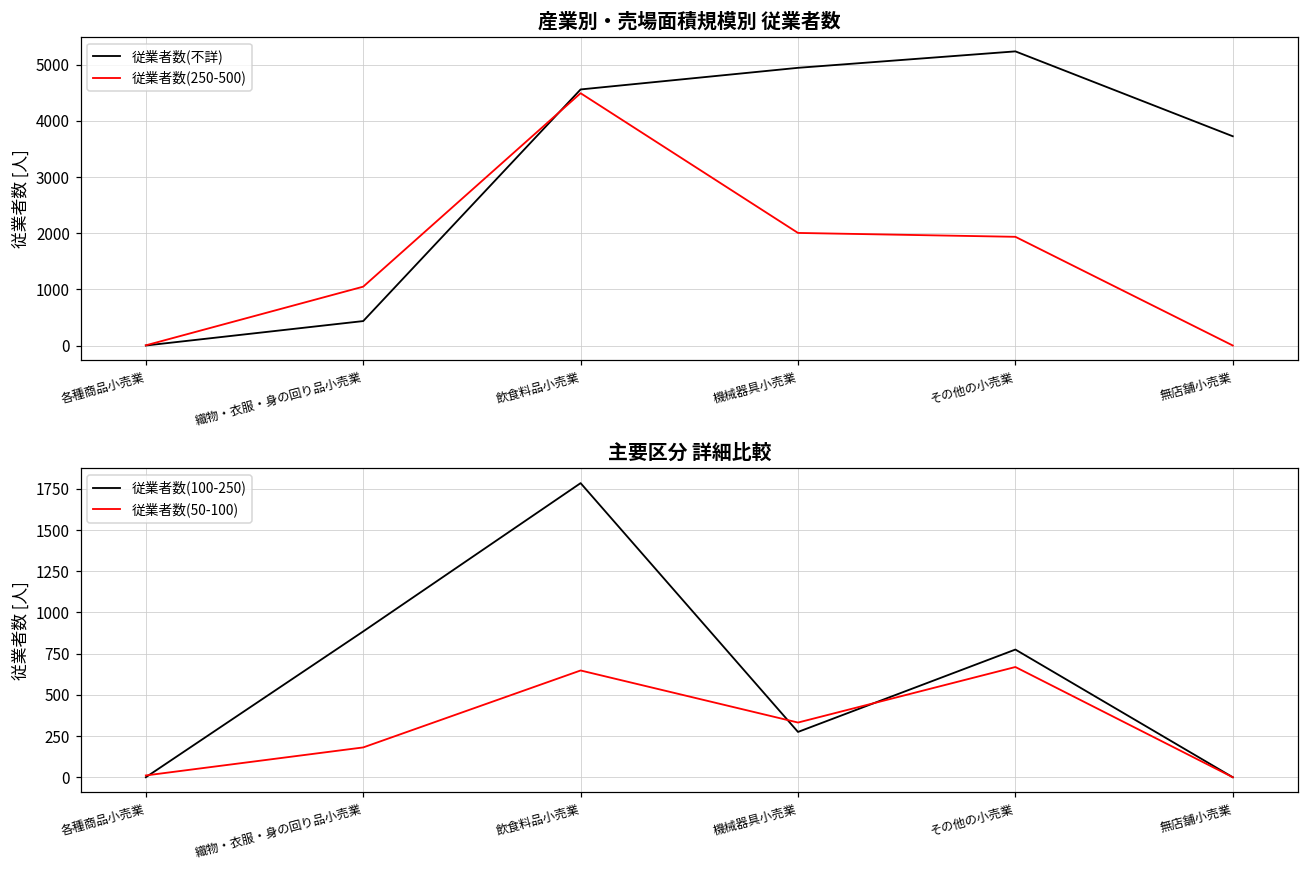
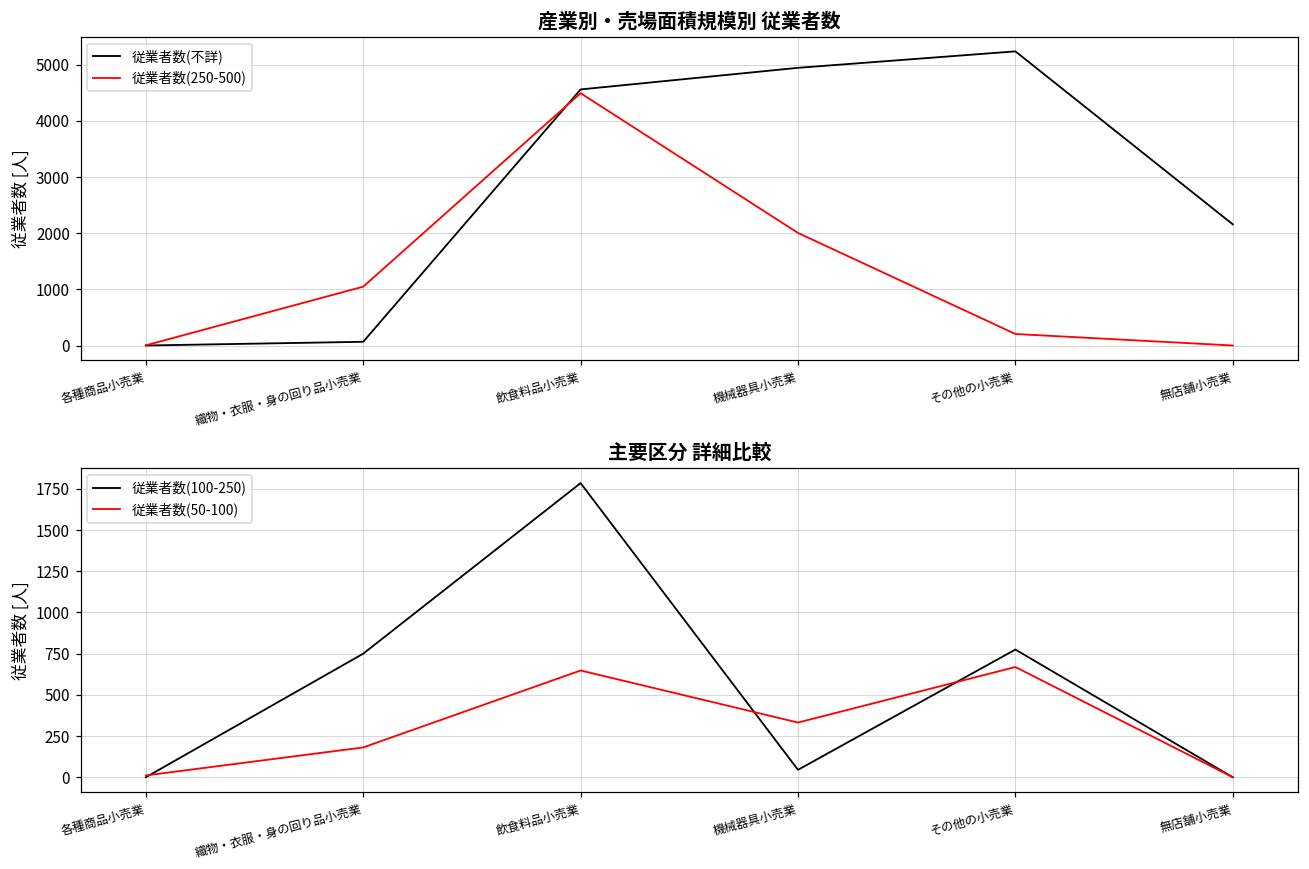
産業別・売場面積規模別 従業者数, 従業者数(不詳), 織物・衣服・身の回り品小売業: 400 -> 100
産業別・売場面積規模別 従業者数, 従業者数(250-500), その他の小売業: 1900 -> 200
産業別・売場面積規模別 従業者数, 従業者数(不詳), 無店舗小売業: 3700 -> 2200
主要区分 詳細比較, 従業者数(100-250), 織物・衣服・身の回り品小売業: 890 -> 750
主要区分 詳細比較, 従業者数(100-250), 機械器具小売業: 280 -> 50
